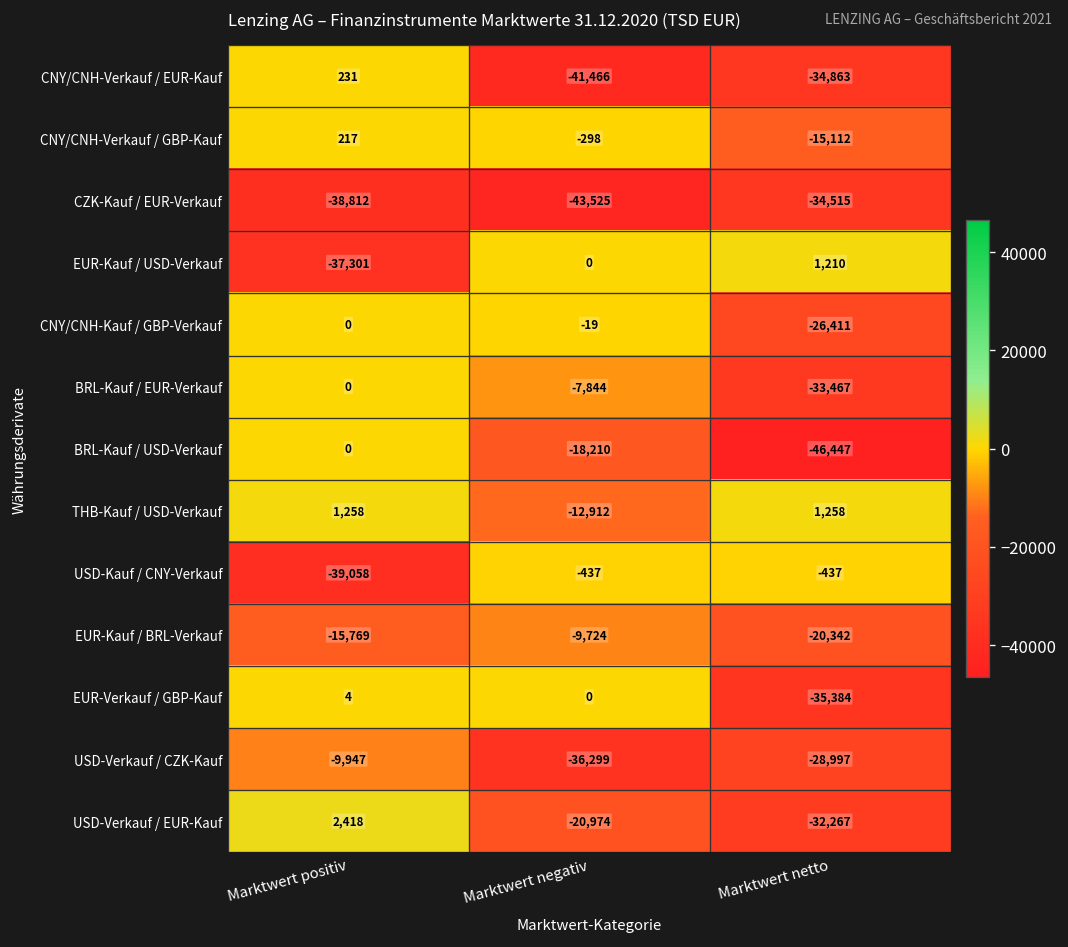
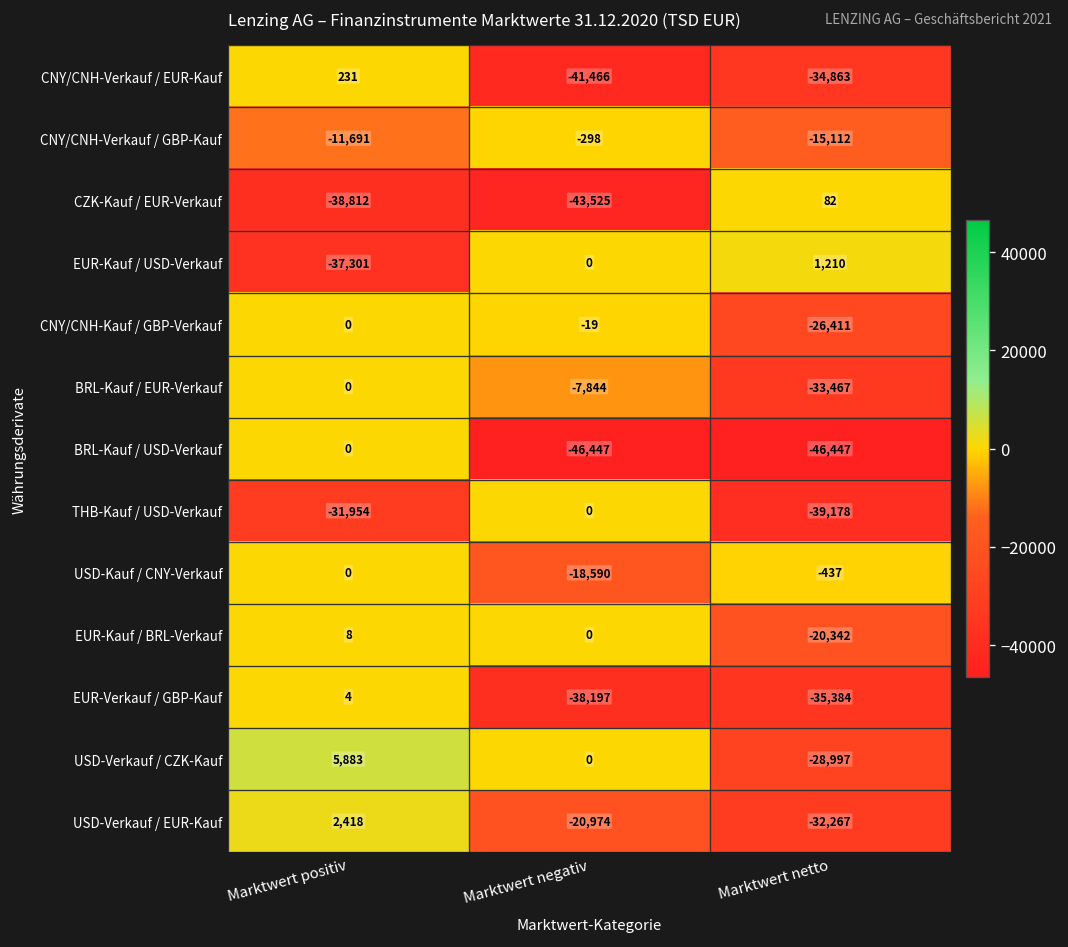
CNY/CNH-Verkauf / GBP-Kauf, Marktwert positiv: 217 -> -11,691
CZK-Kauf / EUR-Verkauf, Marktwert netto: -34,515 -> 82
BRL-Kauf / USD-Verkauf, Marktwert negativ: -18,210 -> -46,447
THB-Kauf / USD-Verkauf, Marktwert positiv: 1,258 -> -31,954
THB-Kauf / USD-Verkauf, Marktwert negativ: -12,912 -> 0
THB-Kauf / USD-Verkauf, Marktwert netto: 1,258 -> -39,178
USD-Kauf / CNY-Verkauf, Marktwert positiv: -39,058 -> 0
USD-Kauf / CNY-Verkauf, Marktwert negativ: -437 -> -18,590
EUR-Kauf / BRL-Verkauf, Marktwert positiv: -15,769 -> 8
EUR-Kauf / BRL-Verkauf, Marktwert negativ: -9,724 -> 0
EUR-Verkauf / GBP-Kauf, Marktwert negativ: 0 -> -38,197
USD-Verkauf / CZK-Kauf, Marktwert positiv: -9,947 -> 5,883
USD-Verkauf / CZK-Kauf, Marktwert negativ: -36,299 -> 0
